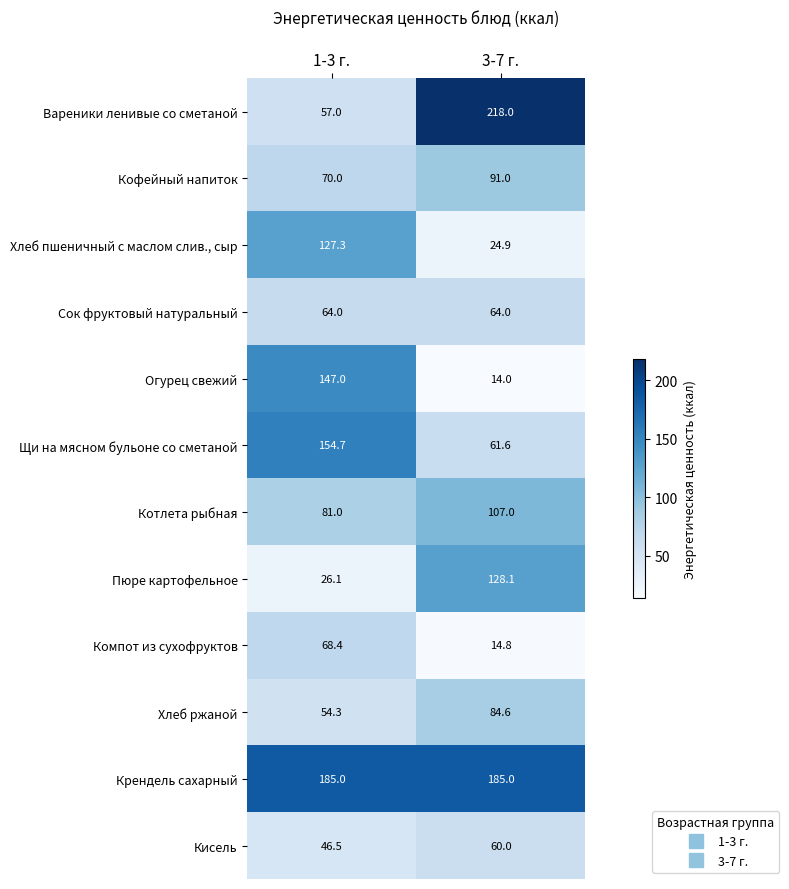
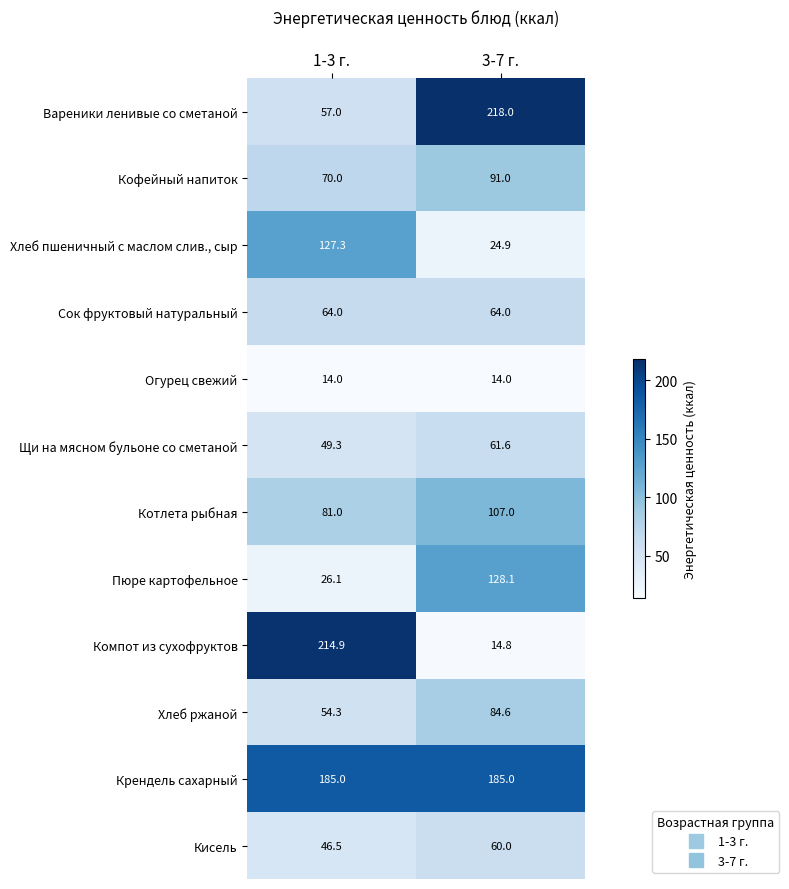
Огурец свежий, 1-3 г.: 147.0 -> 14.0
Щи на мясном бульоне со сметаной, 1-3 г.: 154.7 -> 49.3
Компот из сухофруктов, 1-3 г.: 68.4 -> 214.9
